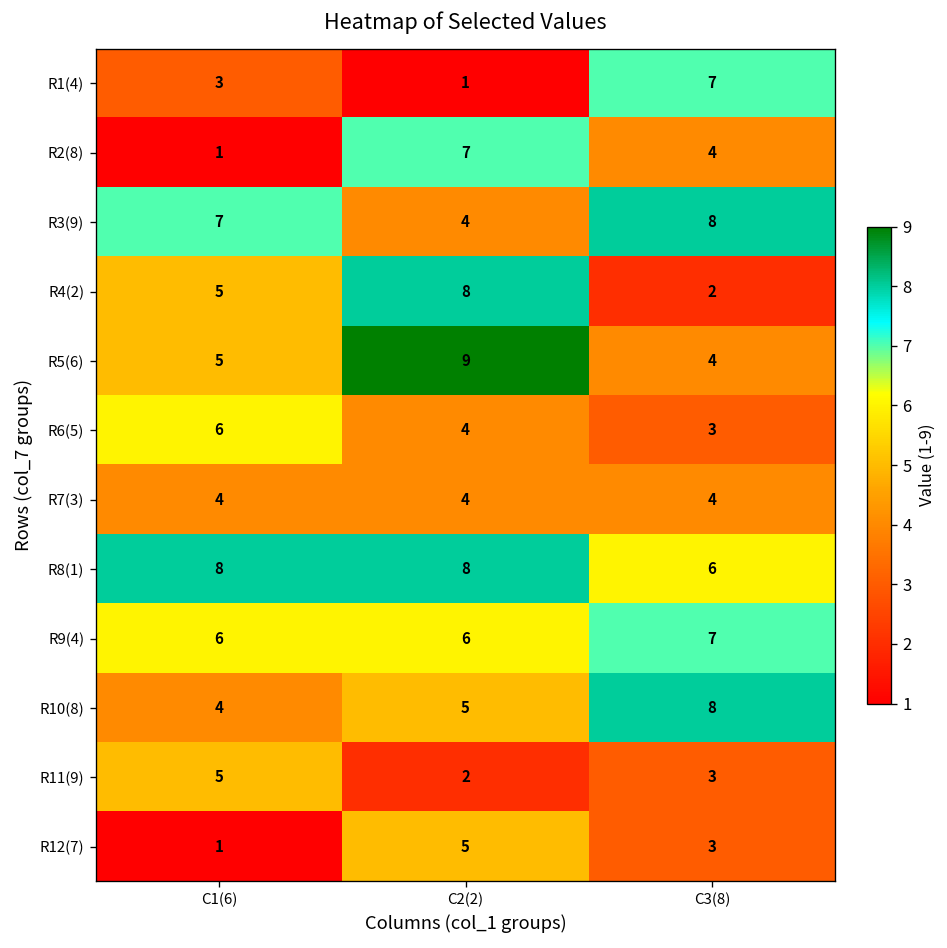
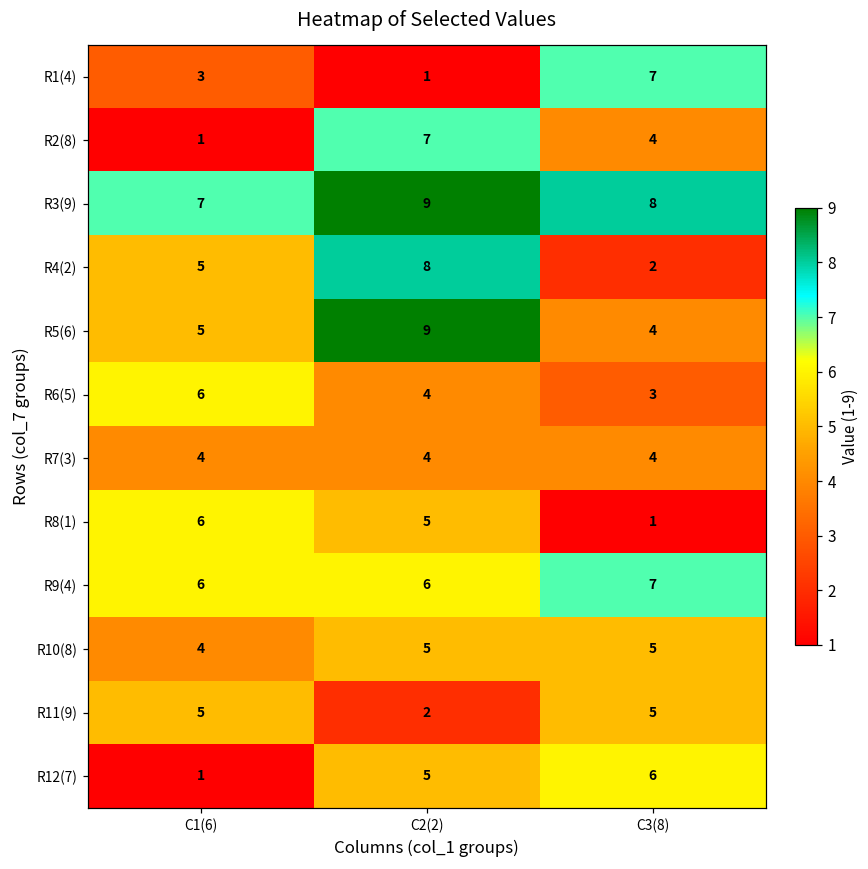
R3(9), C2(2): 4 -> 9
R8(1), C1(6): 8 -> 6
R8(1), C2(2): 8 -> 5
R8(1), C3(8): 6 -> 1
R10(8), C3(8): 8 -> 5
R11(9), C3(8): 3 -> 5
R12(7), C3(8): 3 -> 6
